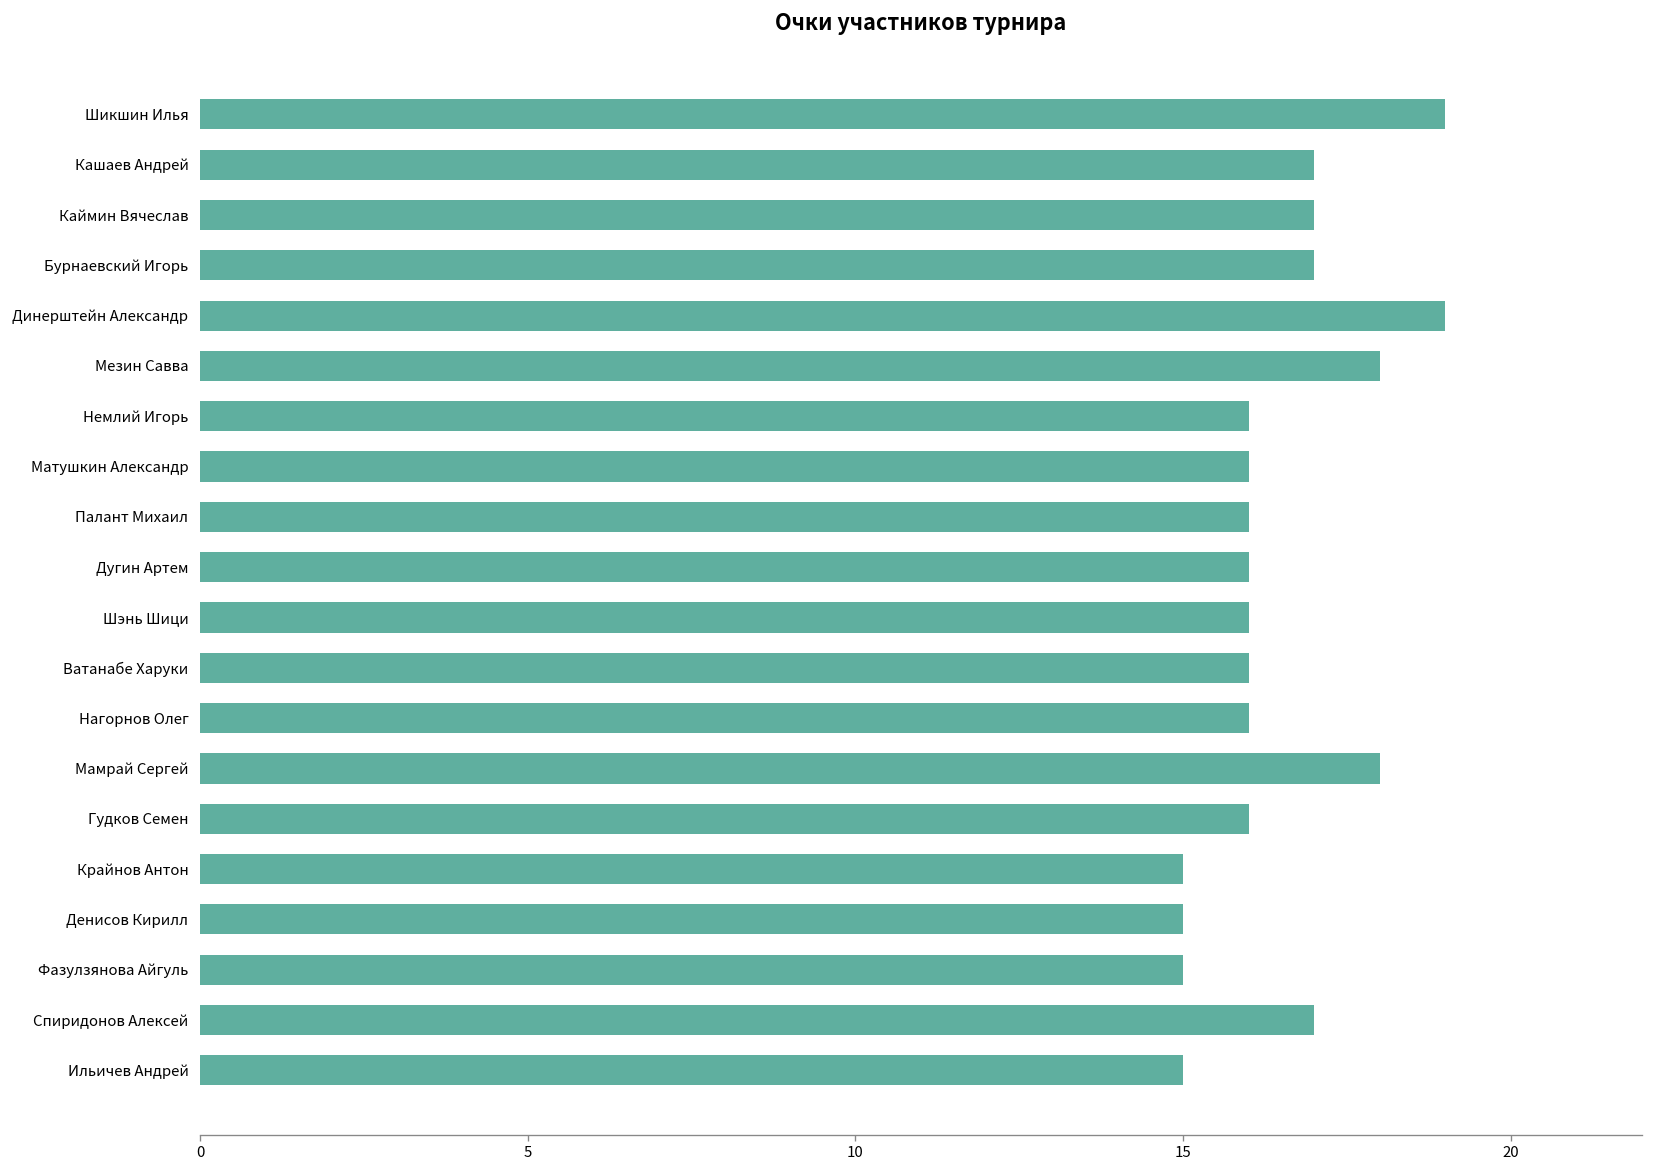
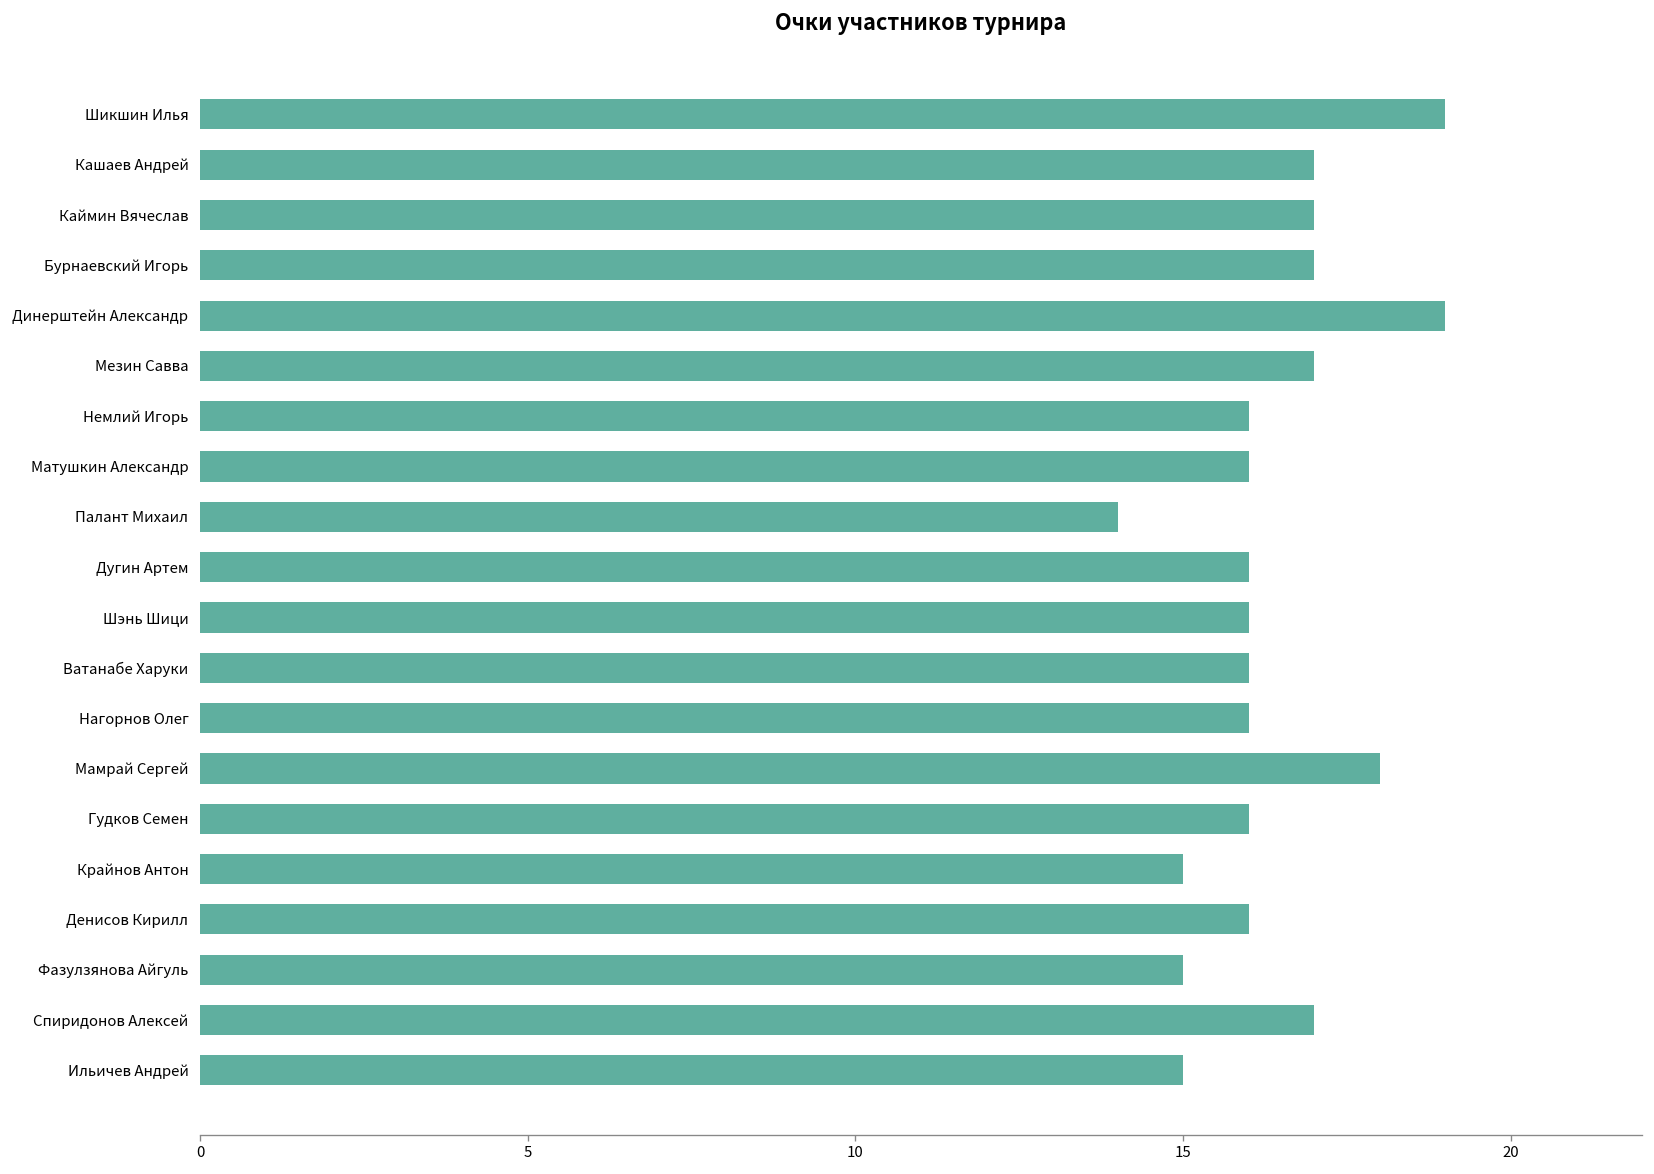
Мезин Савва: 18 -> 17
Палант Михаил: 16 -> 14
Денисов Кирилл: 15 -> 16
